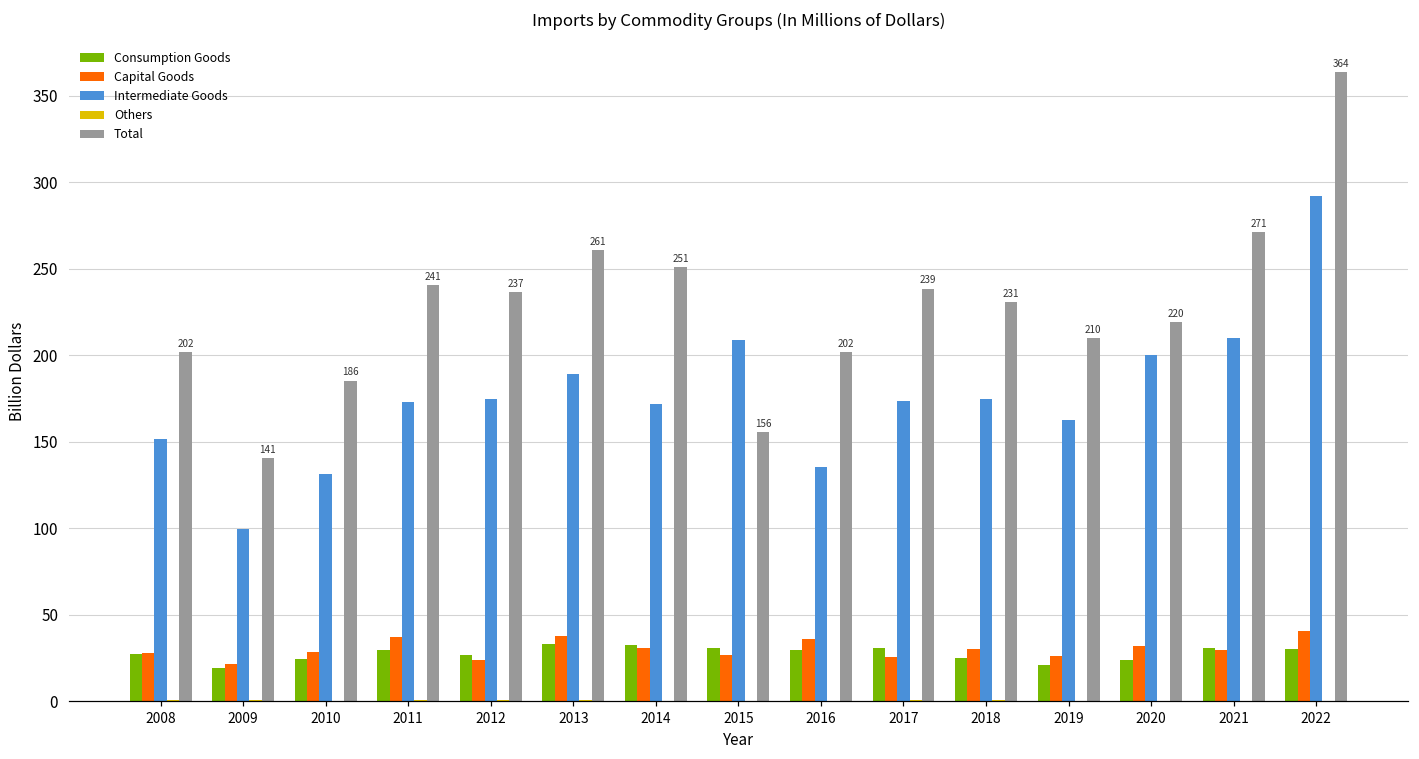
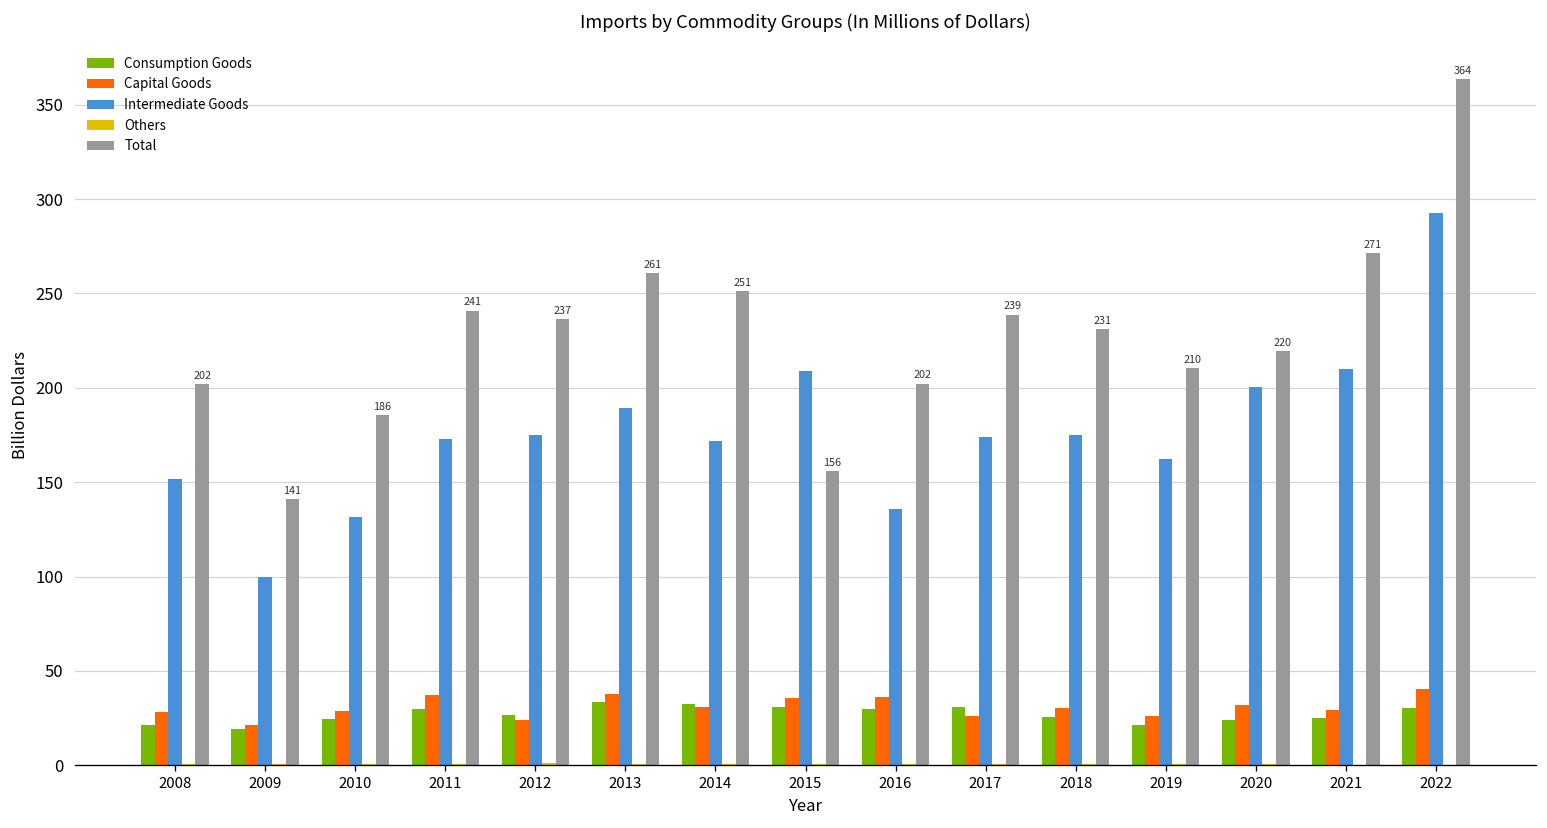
Consumption Goods, 2008: 27 -> 21
Capital Goods, 2015: 27 -> 36
Consumption Goods, 2021: 31 -> 25
